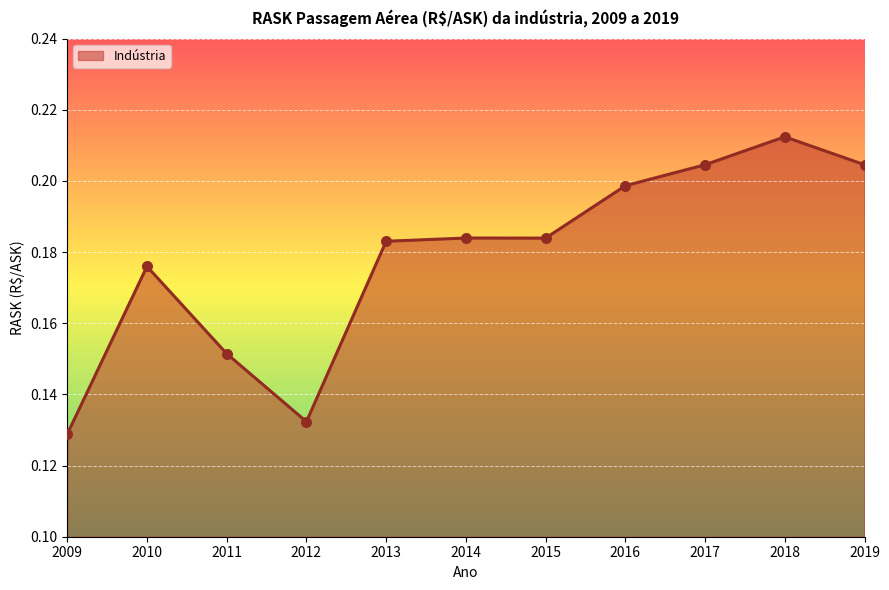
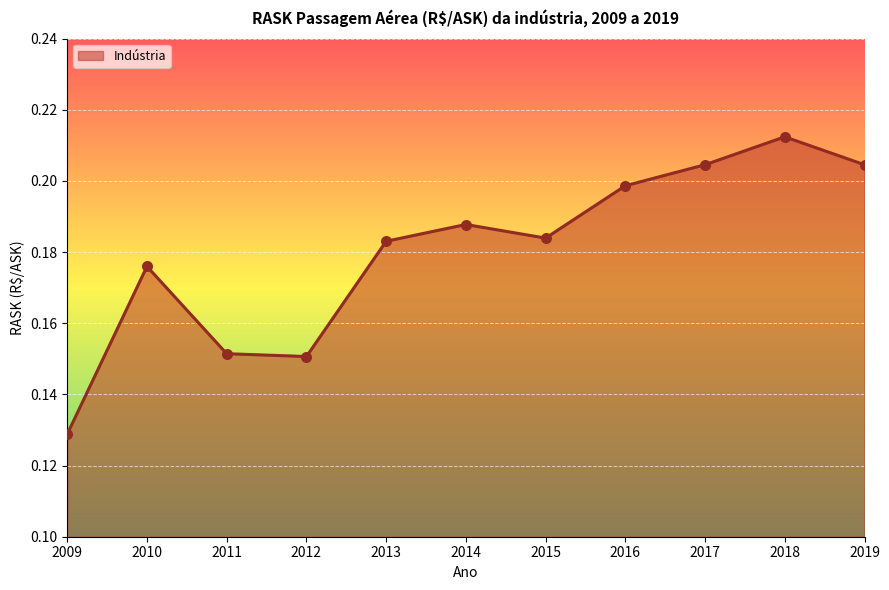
2012: 0.132 -> 0.151
2014: 0.184 -> 0.188
